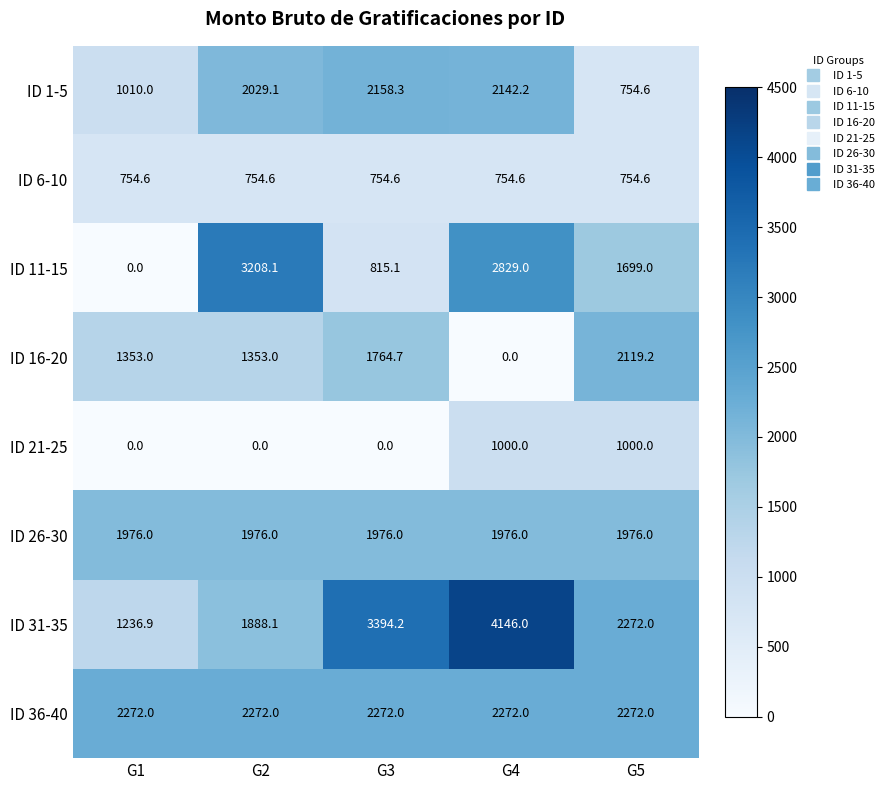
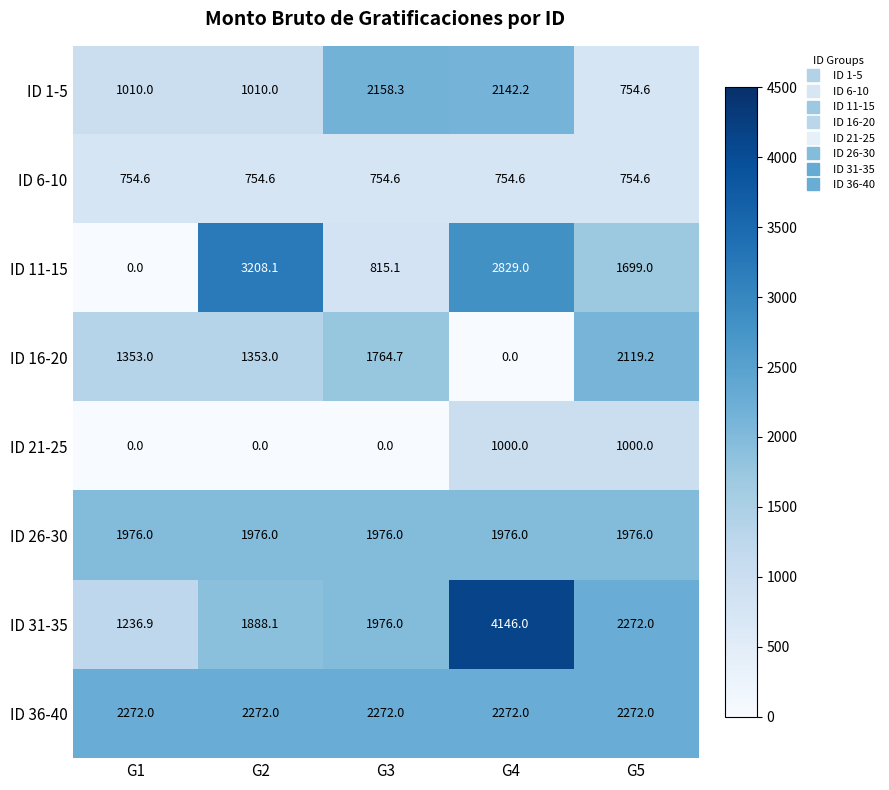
ID 1-5, G2: 2029.1 -> 1010.0
ID 31-35, G3: 3394.2 -> 1976.0
